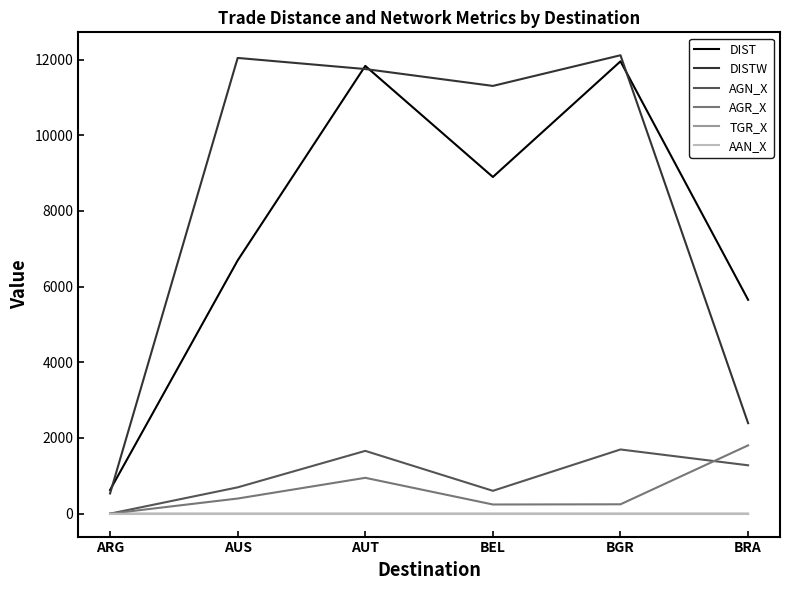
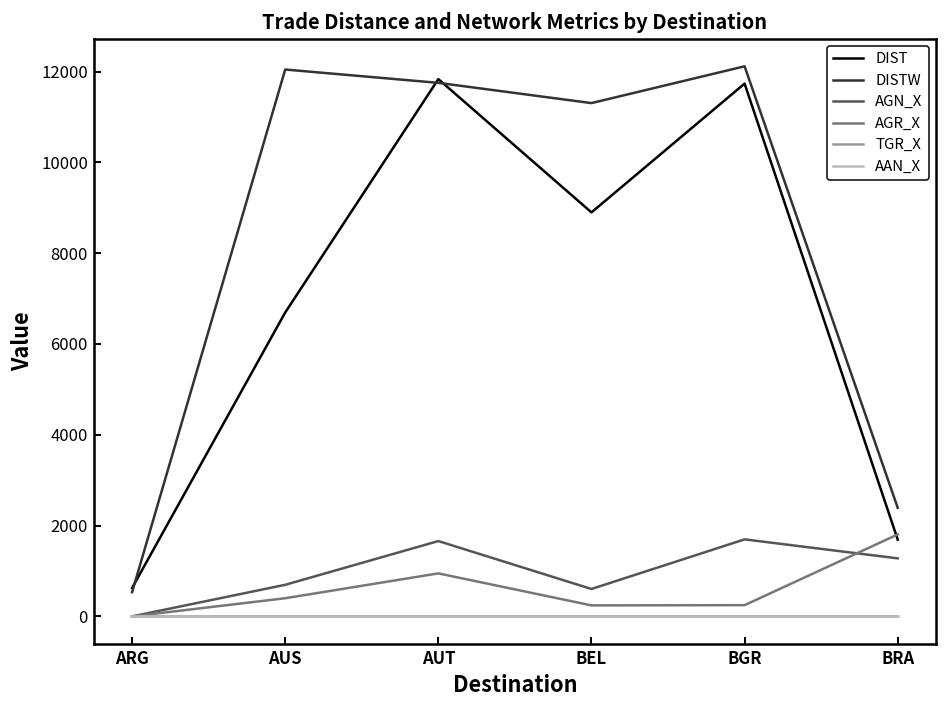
DIST, BGR: 12000 -> 11700
DIST, BRA: 5700 -> 1700
